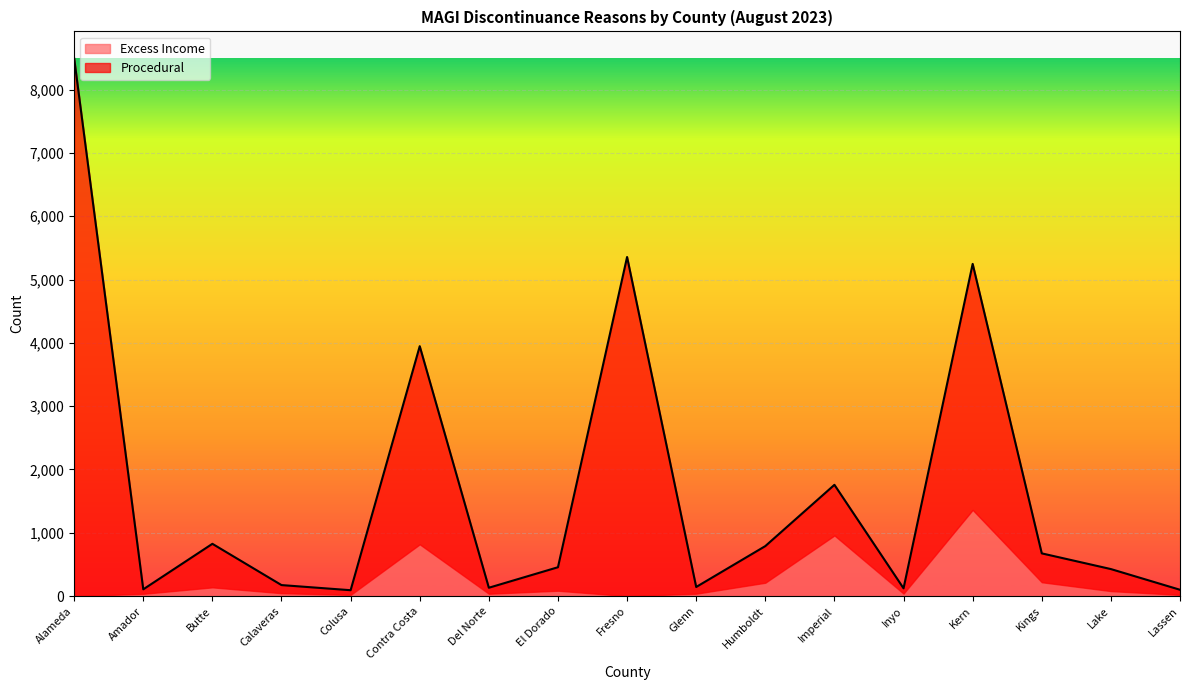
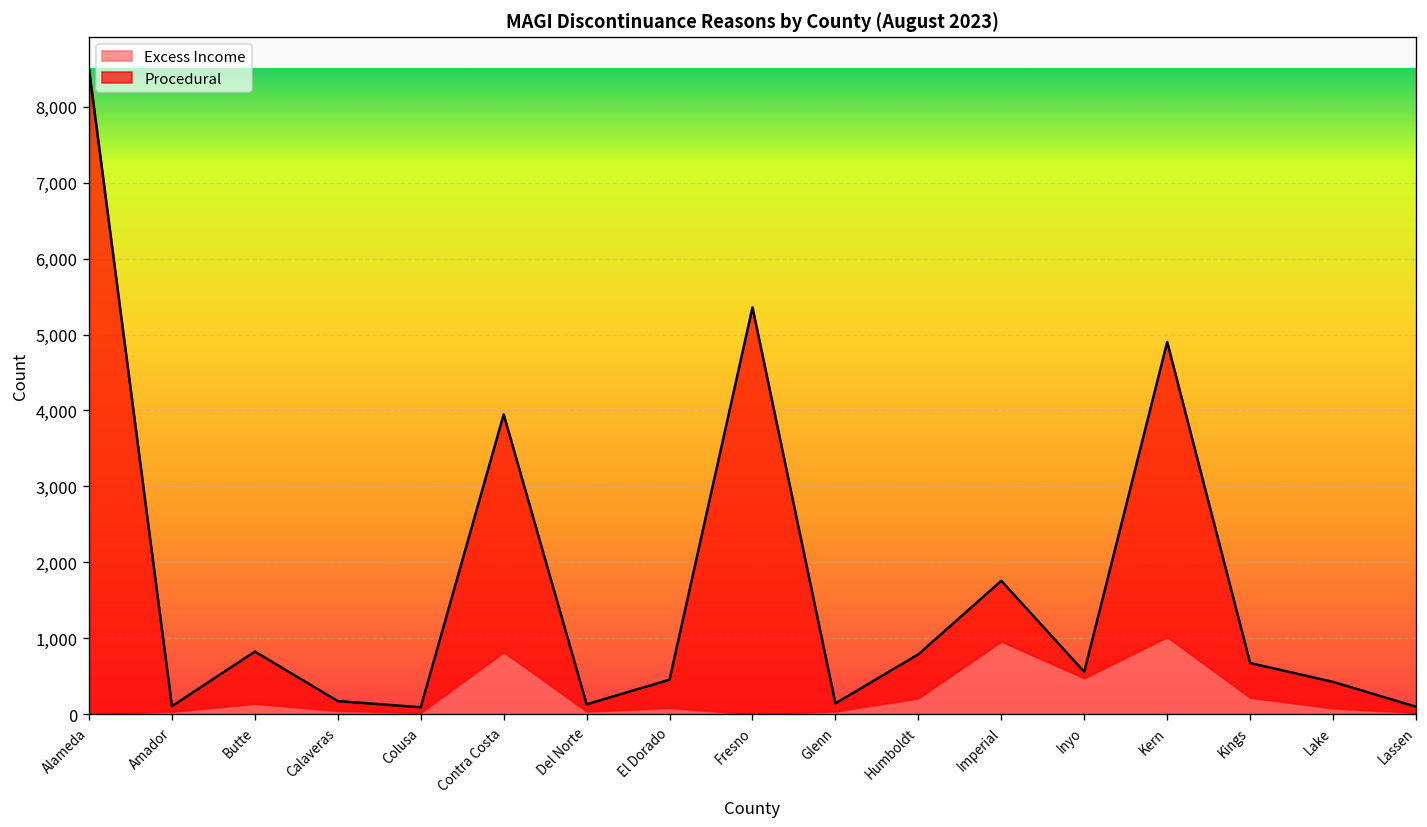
Excess Income, Inyo: 0 -> 500
Excess Income, Kern: 1,400 -> 1,000
